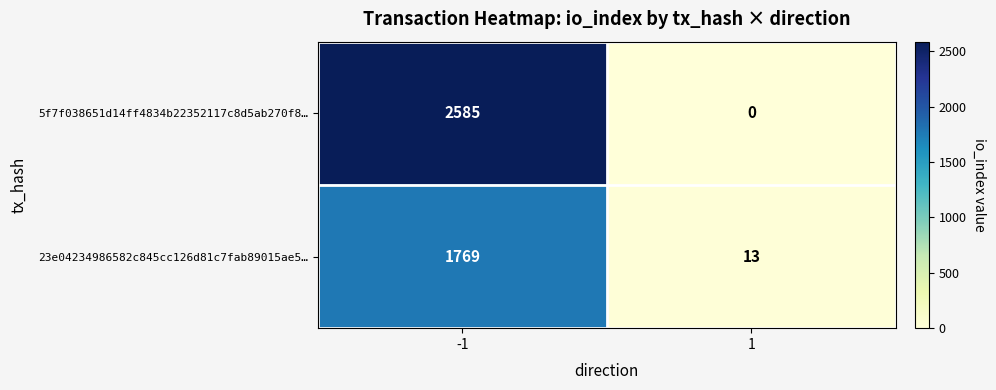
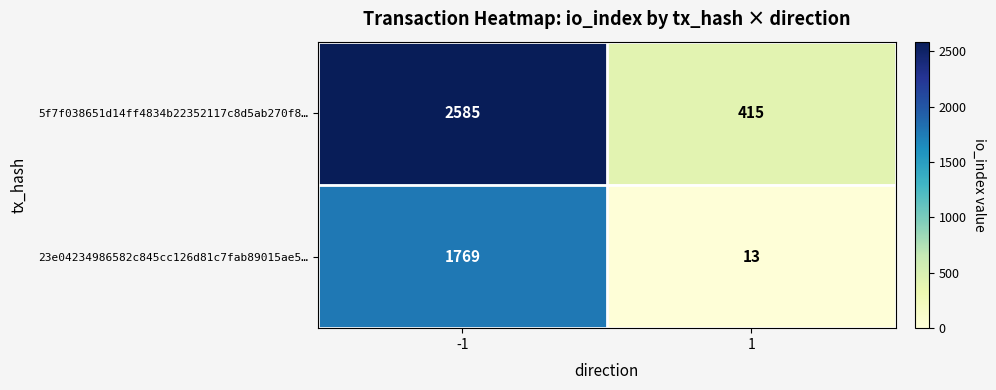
5f7f038651d14ff4834b22352117c8d5ab270f8…, 1: 0 -> 415
